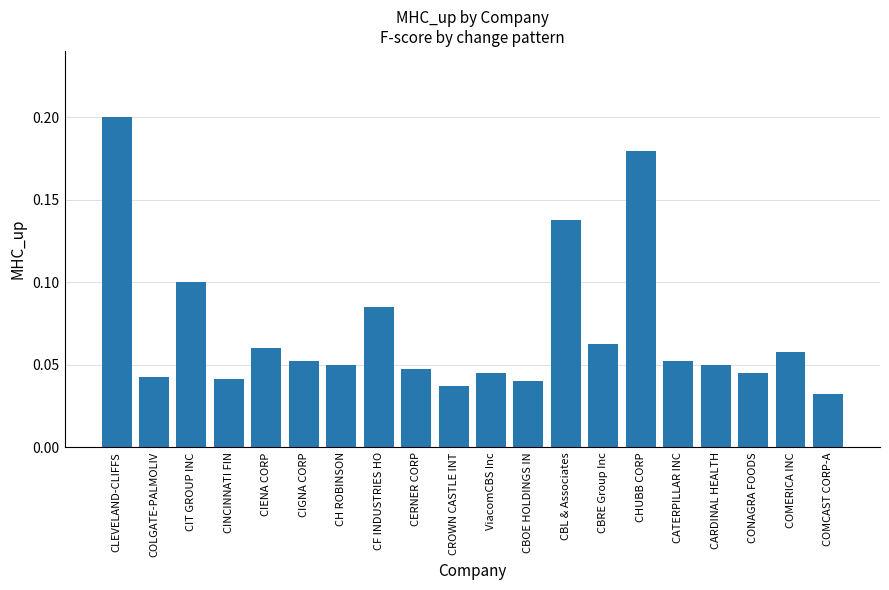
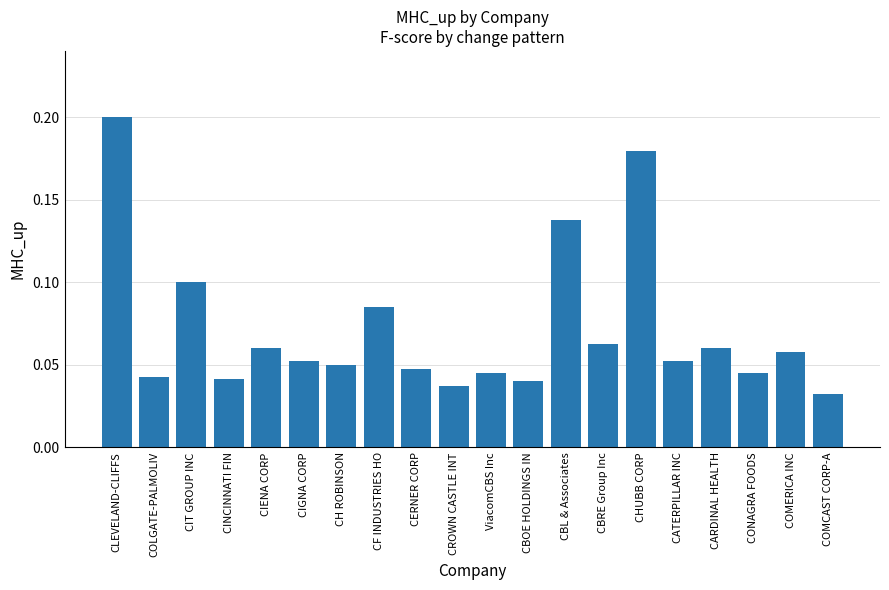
CARDINAL HEALTH: 0.05 -> 0.06
